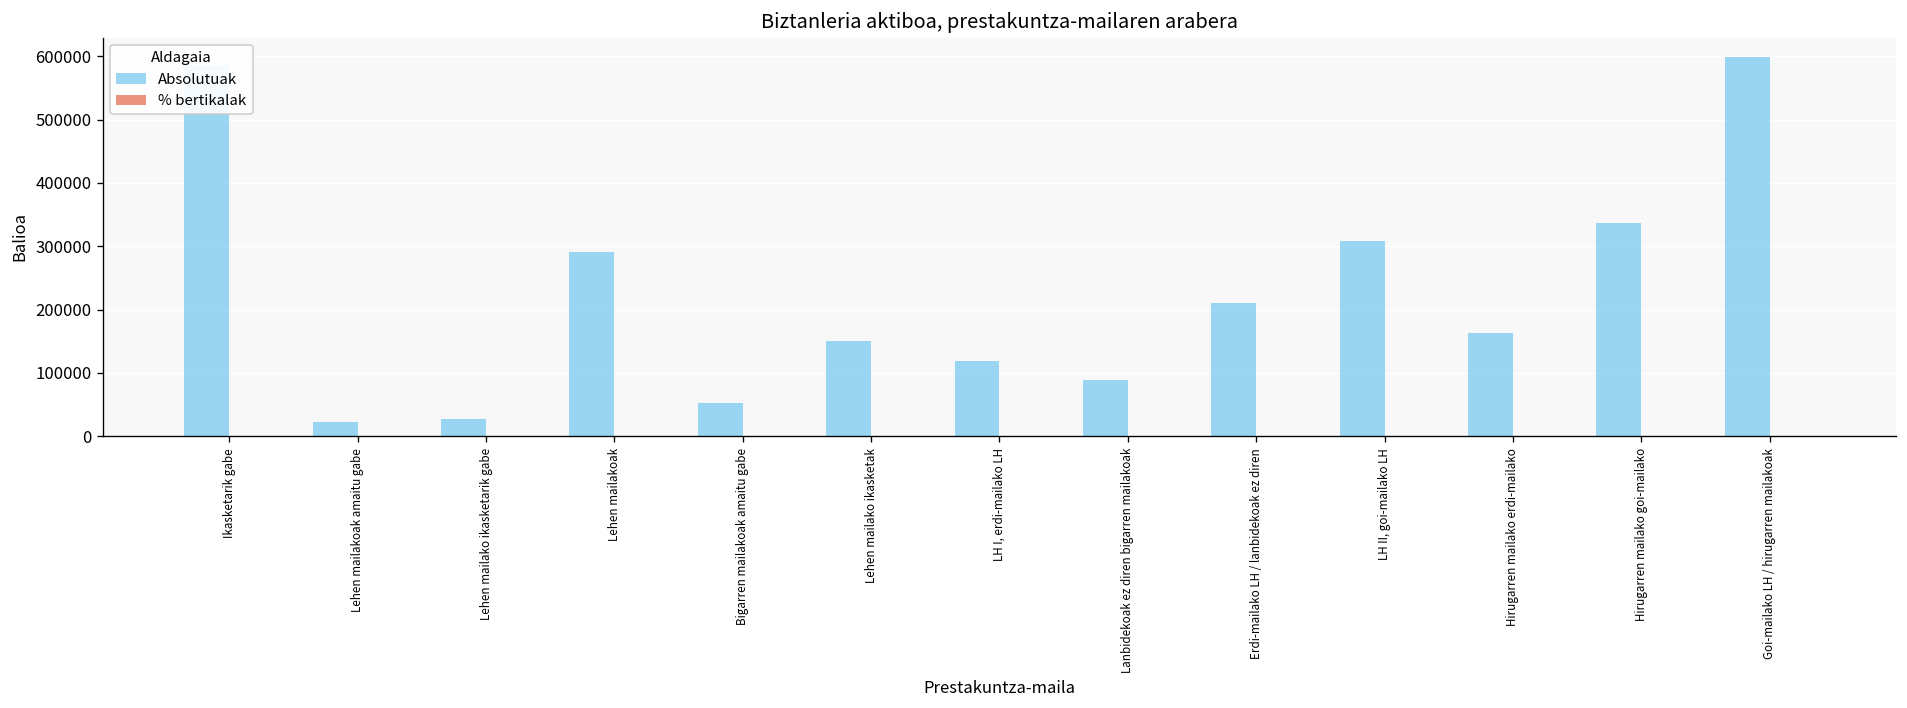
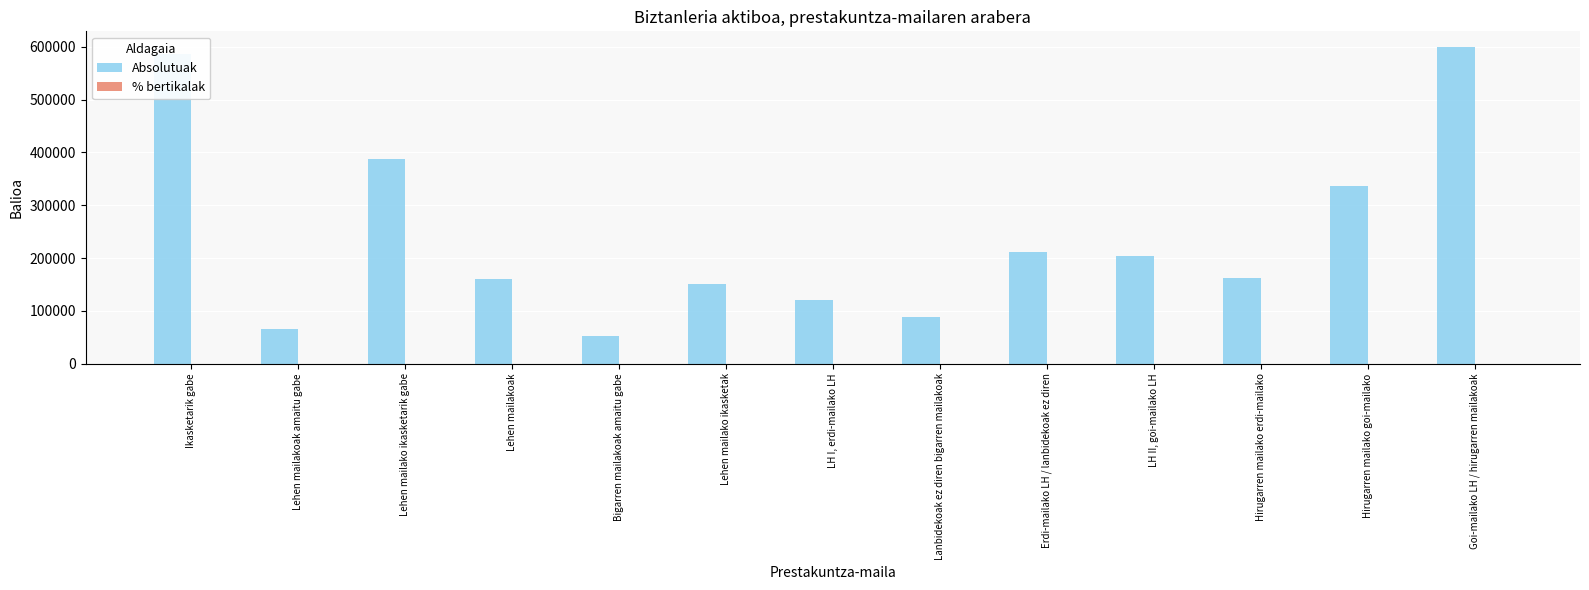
Absolutuak, Lehen mailakoak amaitu gabe: 20000 -> 70000
Absolutuak, Lehen mailako ikasketarik gabe: 30000 -> 390000
Absolutuak, Lehen mailakoak: 290000 -> 160000
Absolutuak, LH II, goi-mailako LH: 310000 -> 200000
